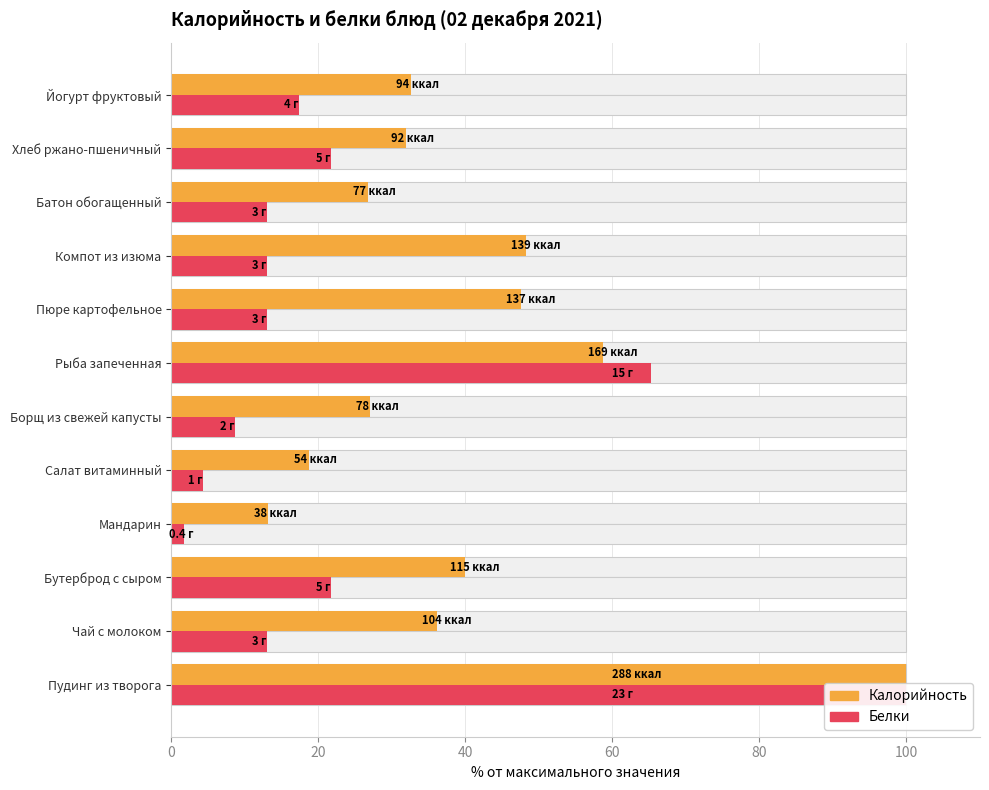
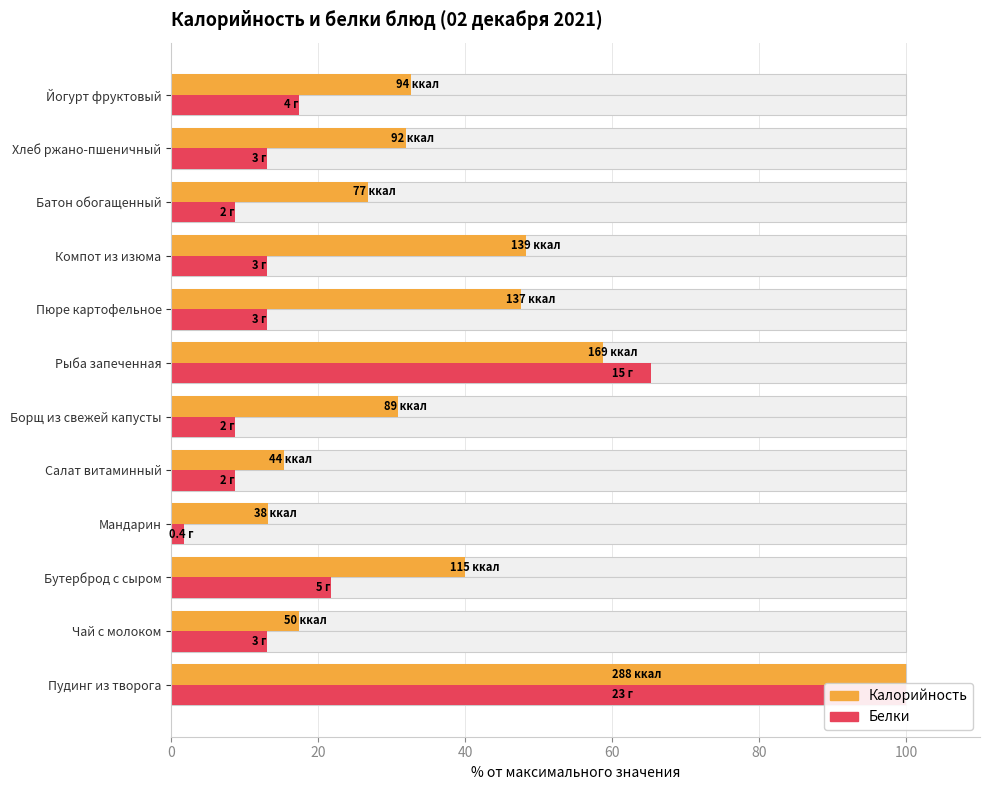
Белки, Хлеб ржано-пшеничный: 5 -> 3
Белки, Батон обогащенный: 3 -> 2
Калорийность, Борщ из свежей капусты: 78 -> 89
Калорийность, Салат витаминный: 54 -> 44
Белки, Салат витаминный: 1 -> 2
Калорийность, Чай с молоком: 104 -> 50
